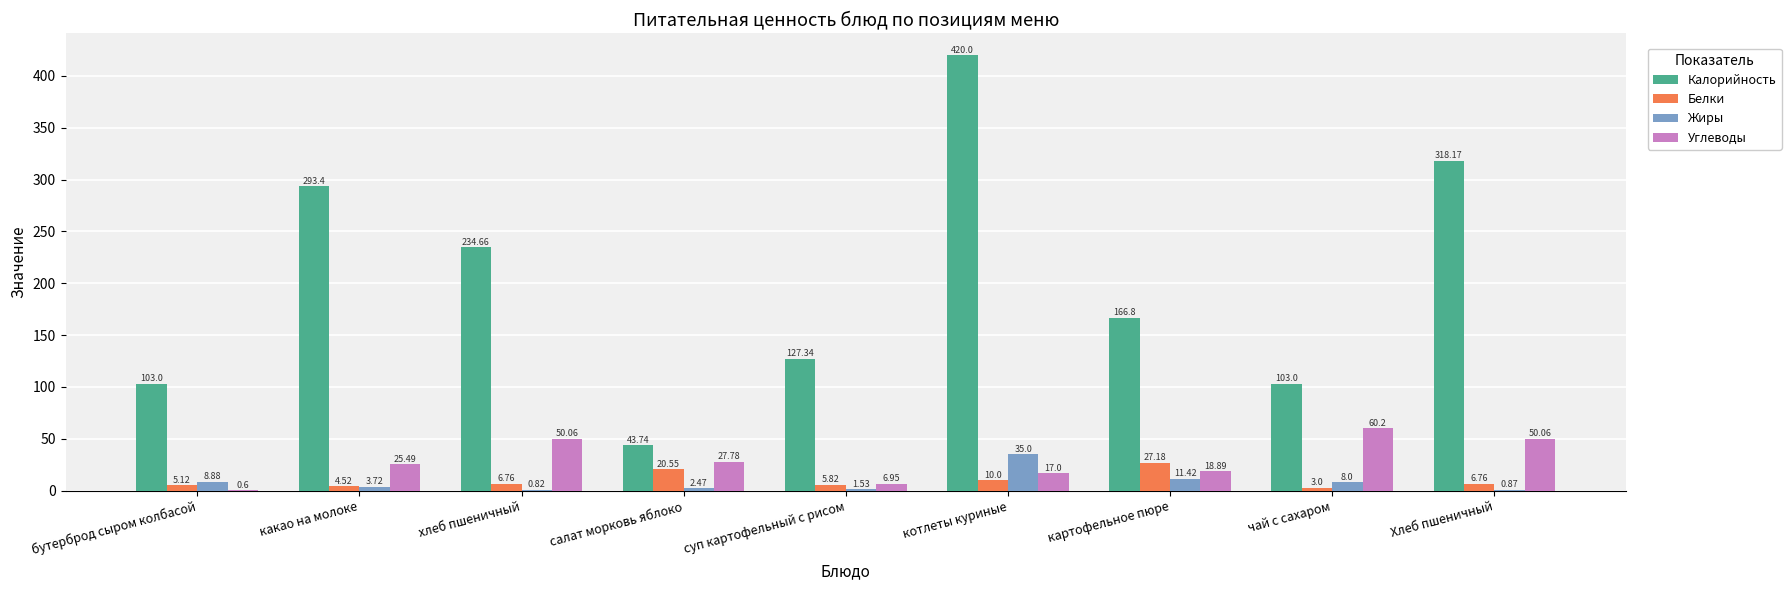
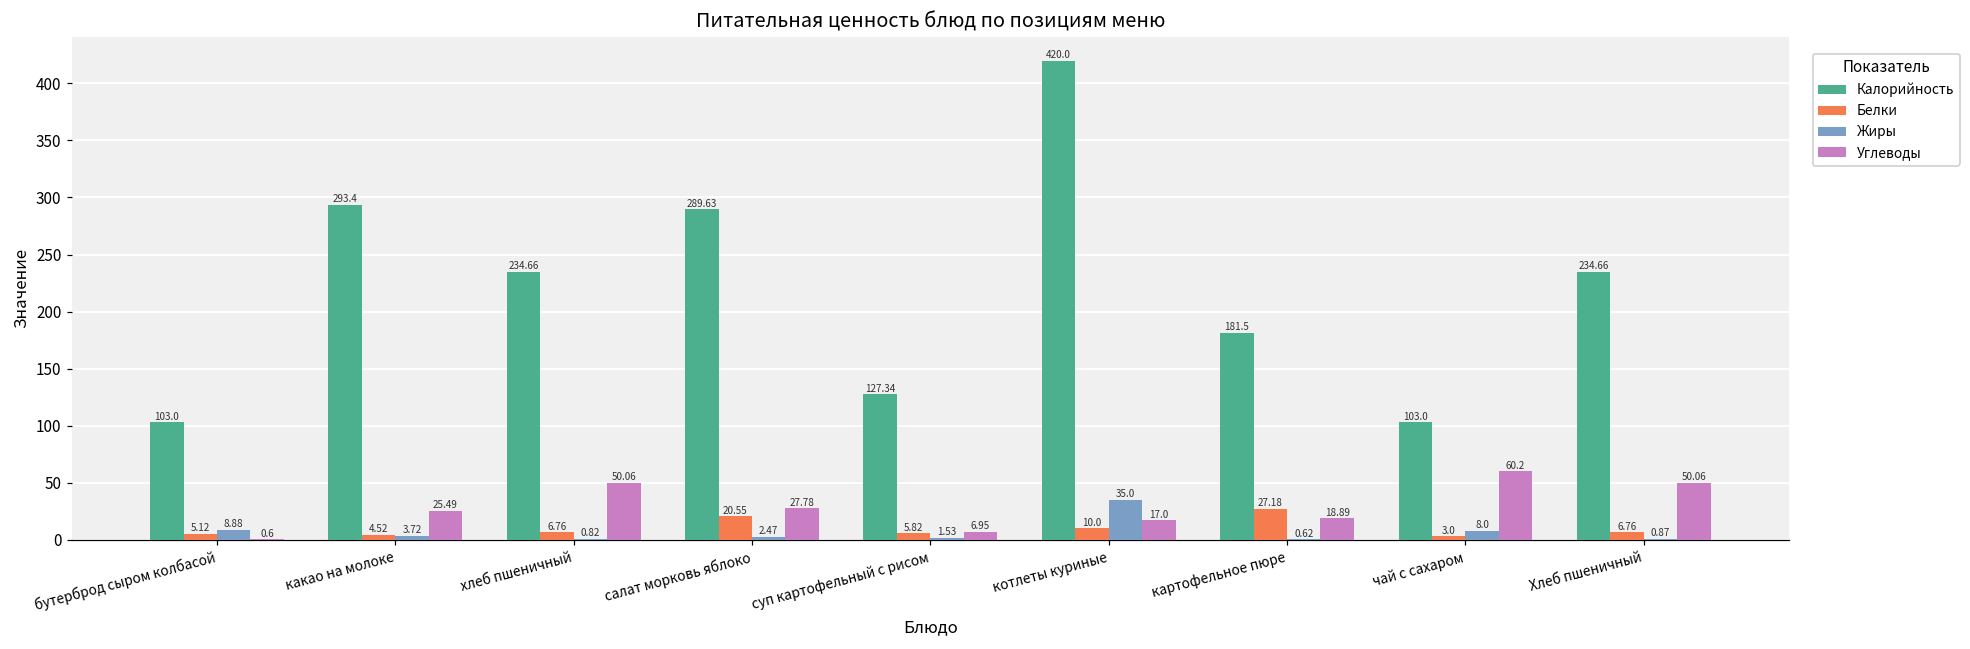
Калорийность, салат морковь яблоко: 43.74 -> 289.63
Калорийность, картофельное пюре: 166.8 -> 181.5
Жиры, картофельное пюре: 11.42 -> 0.62
Калорийность, Хлеб пшеничный: 318.17 -> 234.66
